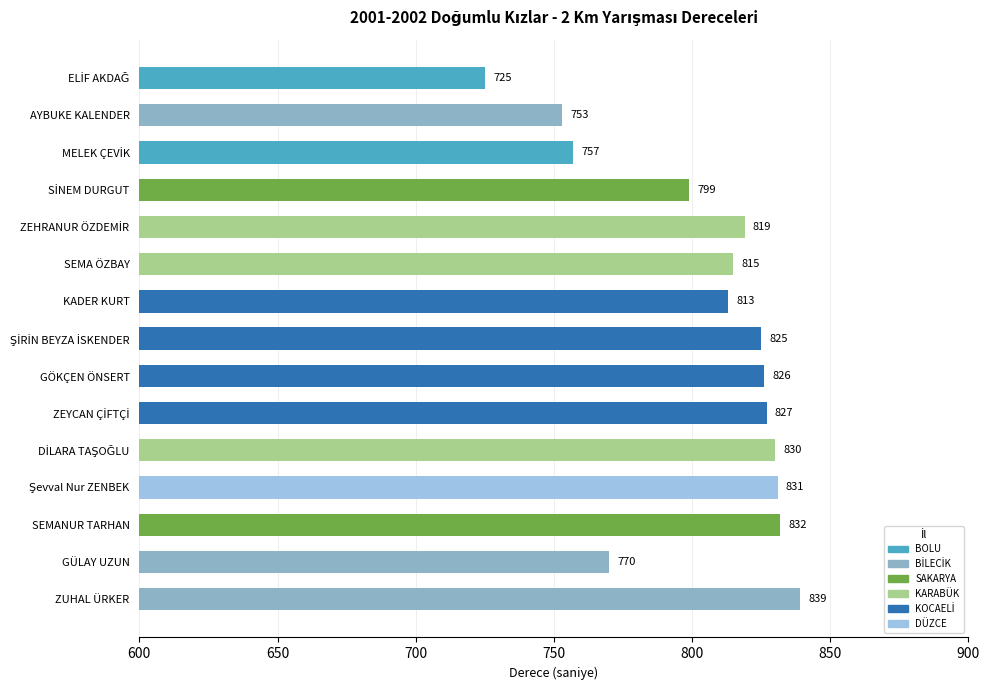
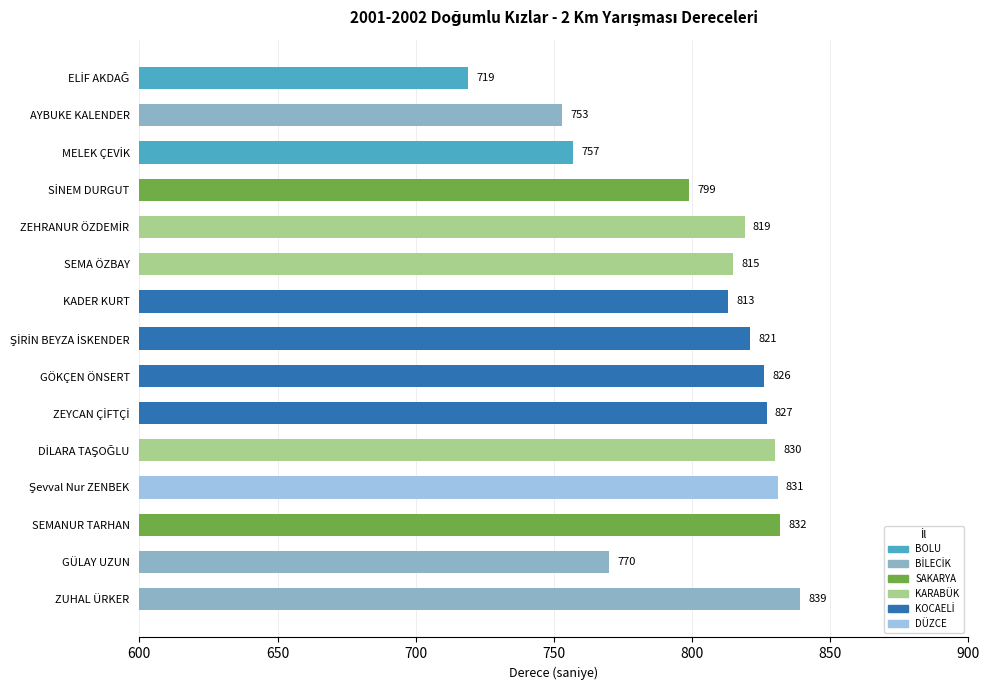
ELİF AKDAĞ: 725 -> 719
ŞİRİN BEYZA İSKENDER: 825 -> 821
